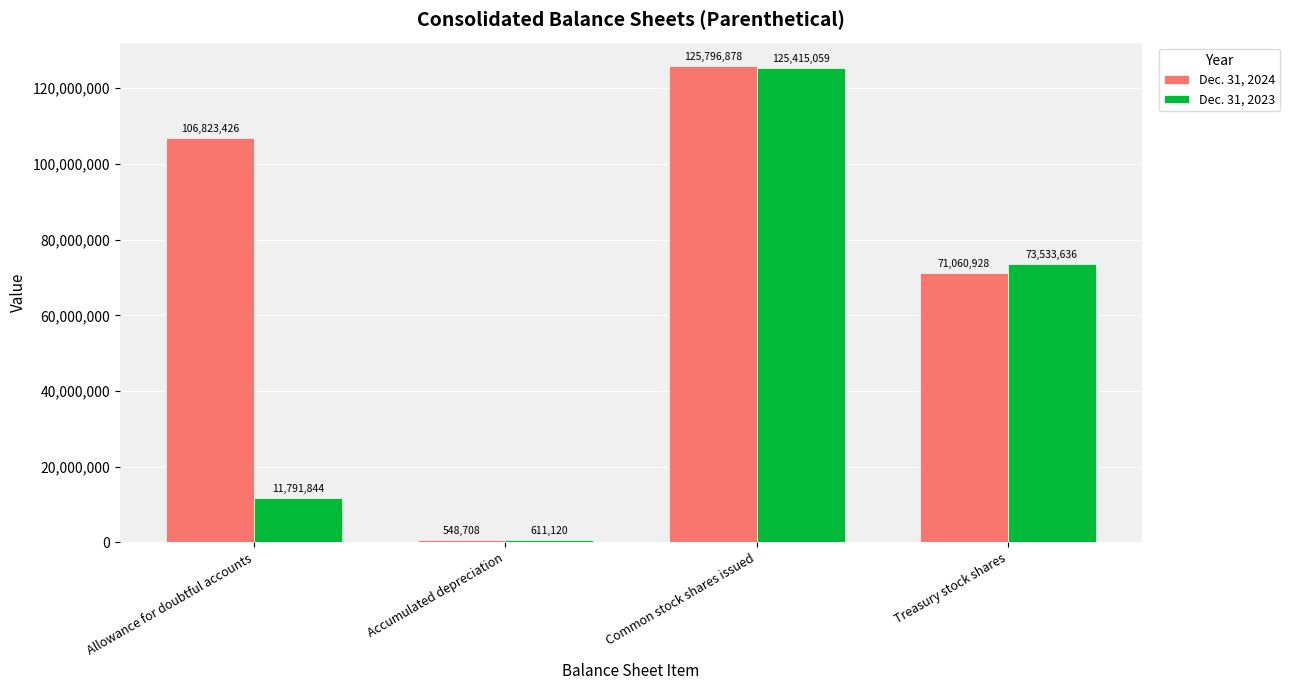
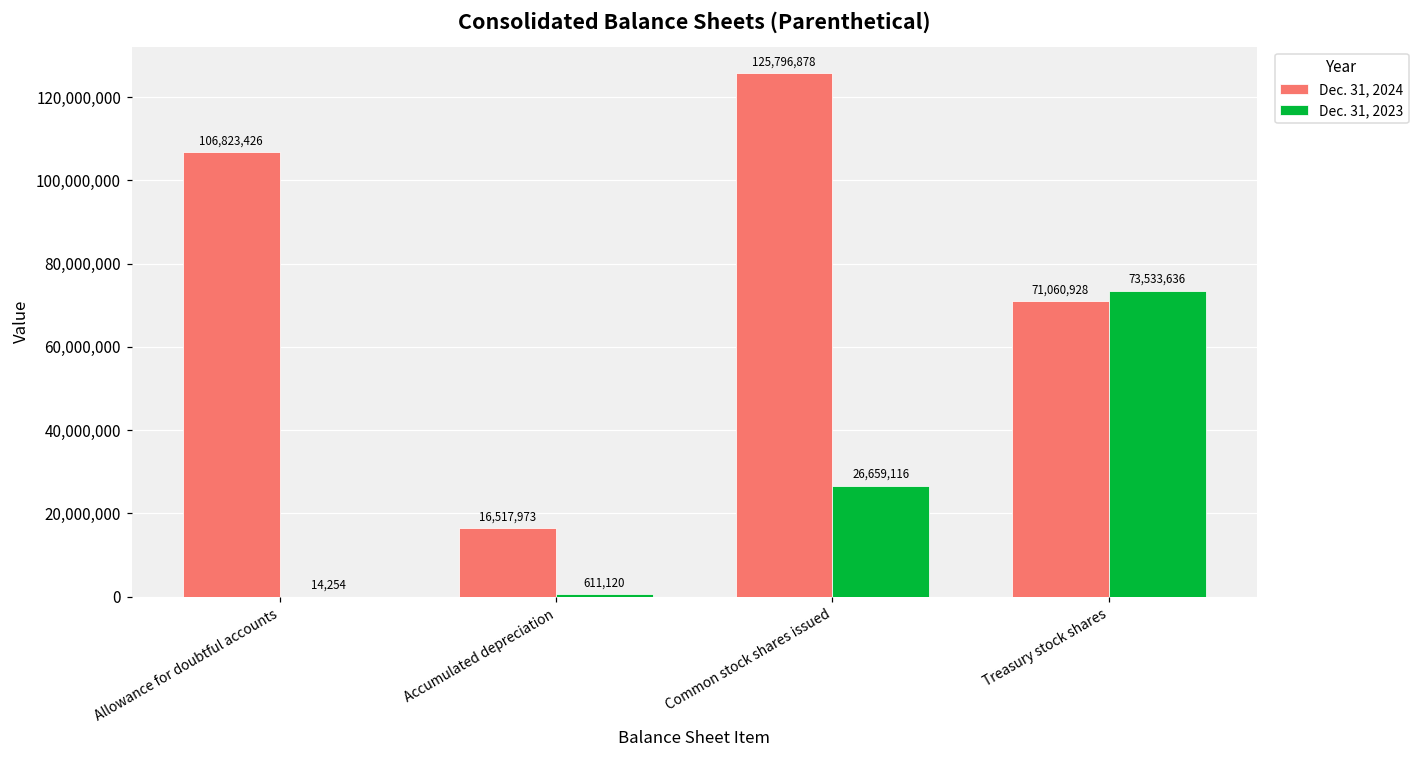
Dec. 31, 2023, Allowance for doubtful accounts: 11,791,844 -> 14,254
Dec. 31, 2024, Accumulated depreciation: 548,708 -> 16,517,973
Dec. 31, 2023, Common stock shares issued: 125,415,059 -> 26,659,116
